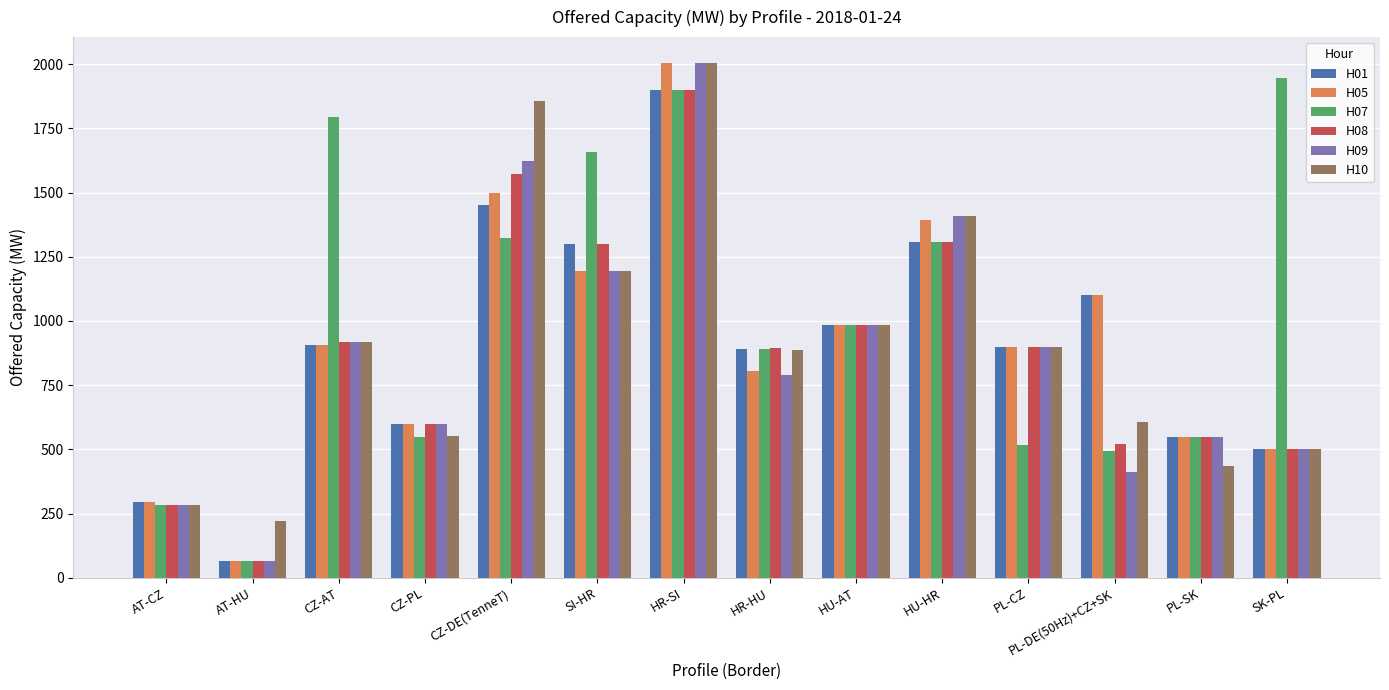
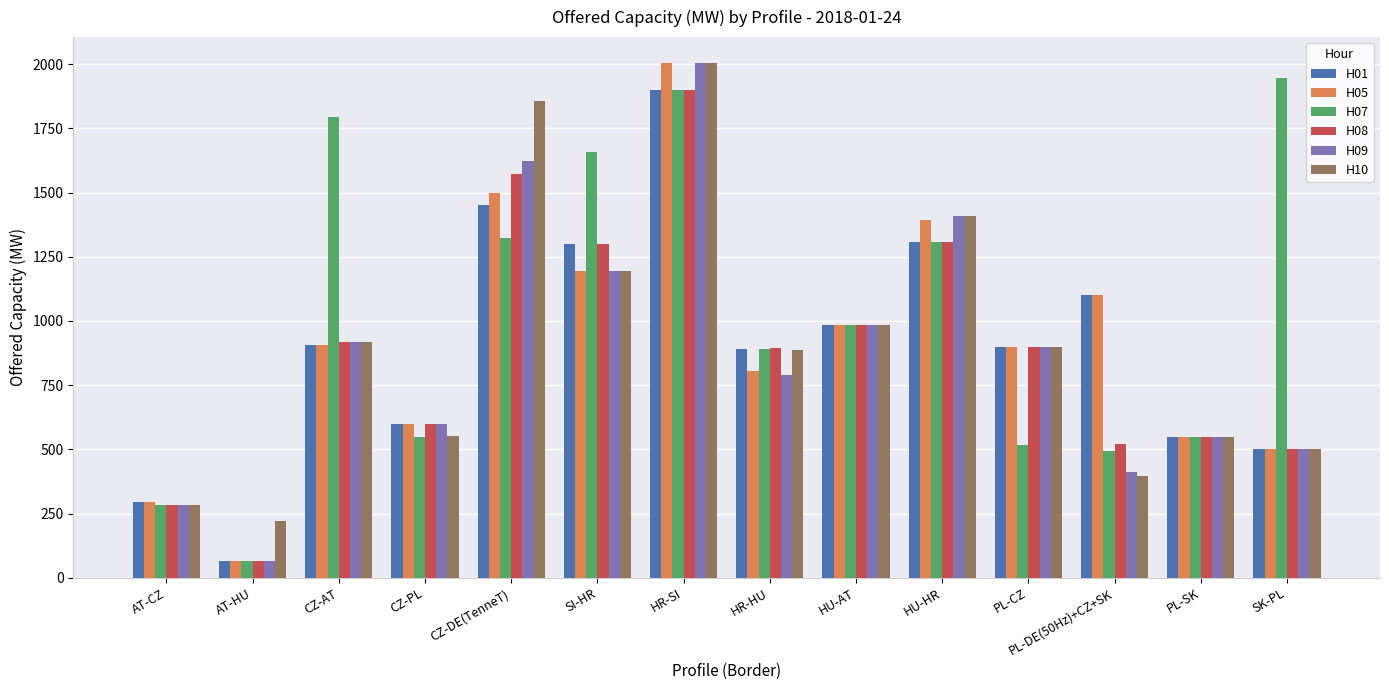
H10, PL-DE(50Hz)+CZ+SK: 610 -> 400
H10, PL-SK: 430 -> 550
